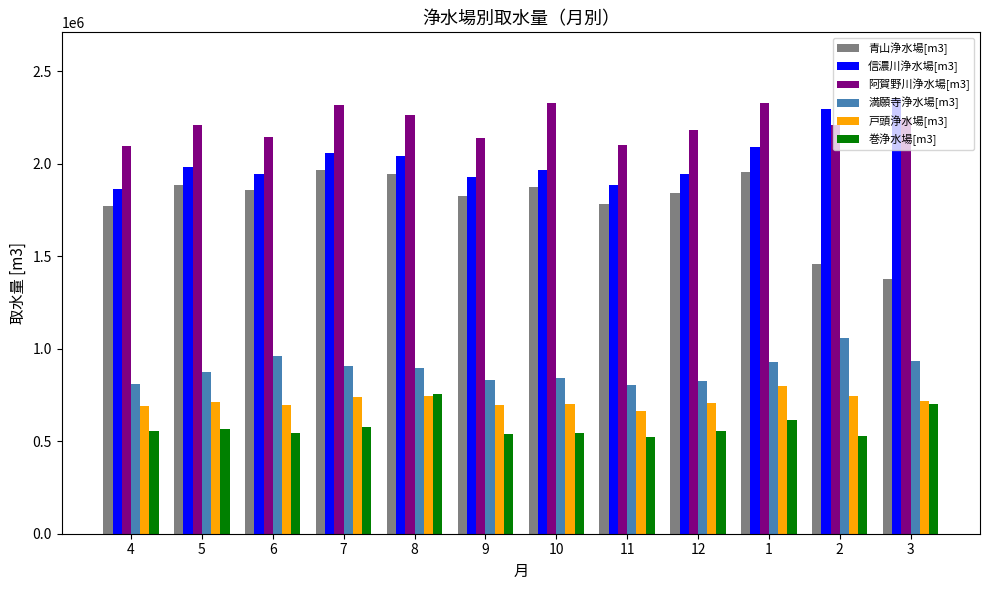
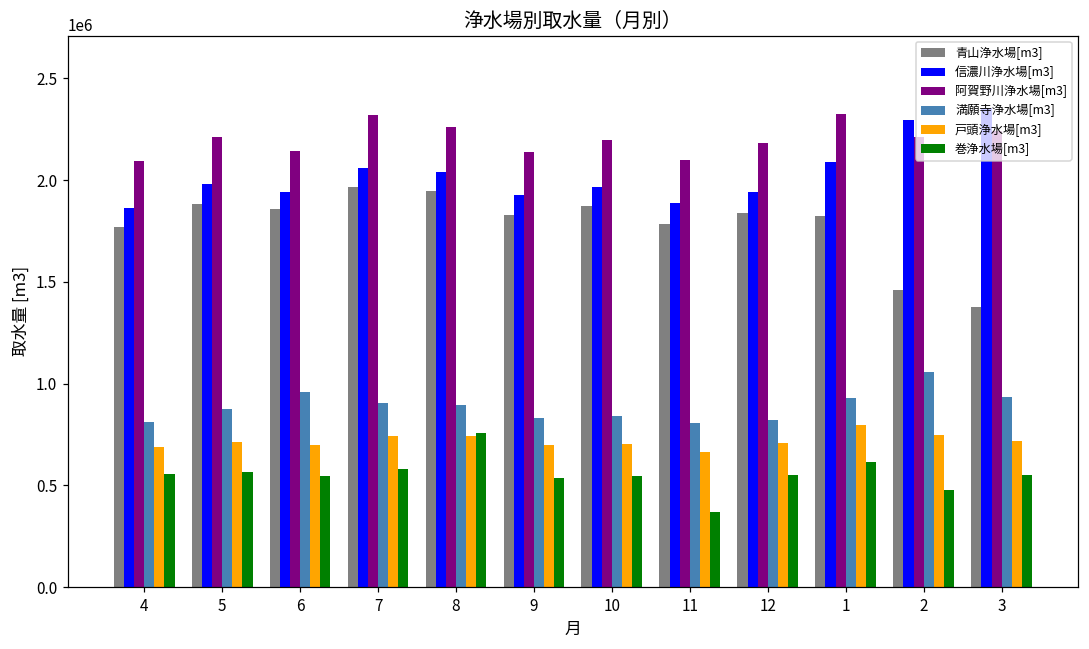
阿賀野川浄水場[m3], 10: 2330000 -> 2200000
巻浄水場[m3], 11: 530000 -> 370000
青山浄水場[m3], 1: 1960000 -> 1820000
巻浄水場[m3], 2: 530000 -> 480000
巻浄水場[m3], 3: 700000 -> 550000
